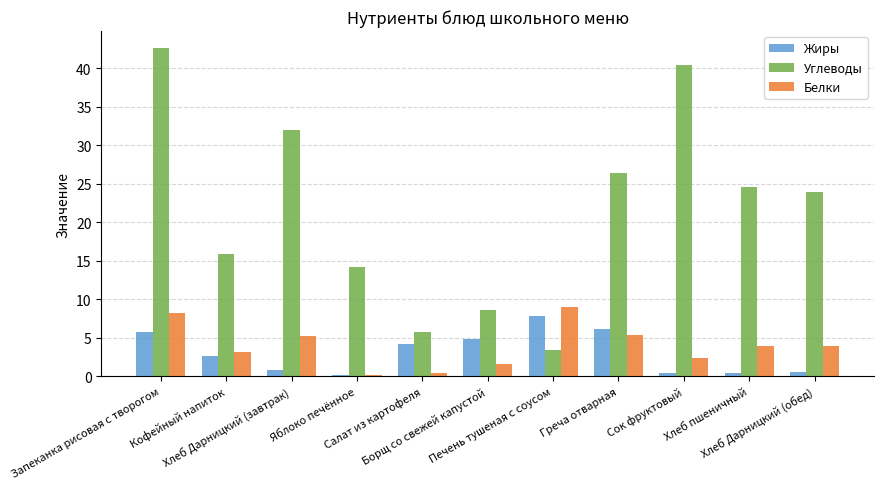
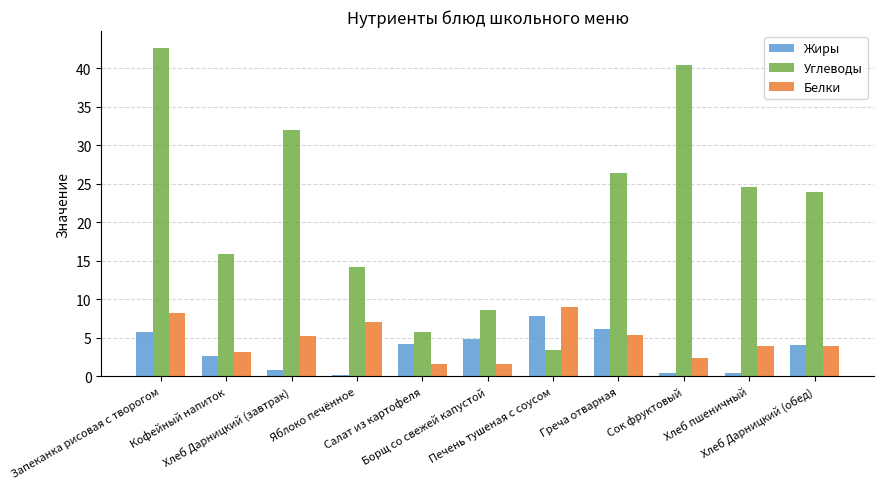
Белки, Яблоко печённое: 0 -> 7
Белки, Салат из картофеля: 1 -> 2
Жиры, Хлеб Дарницкий (обед): 1 -> 4
